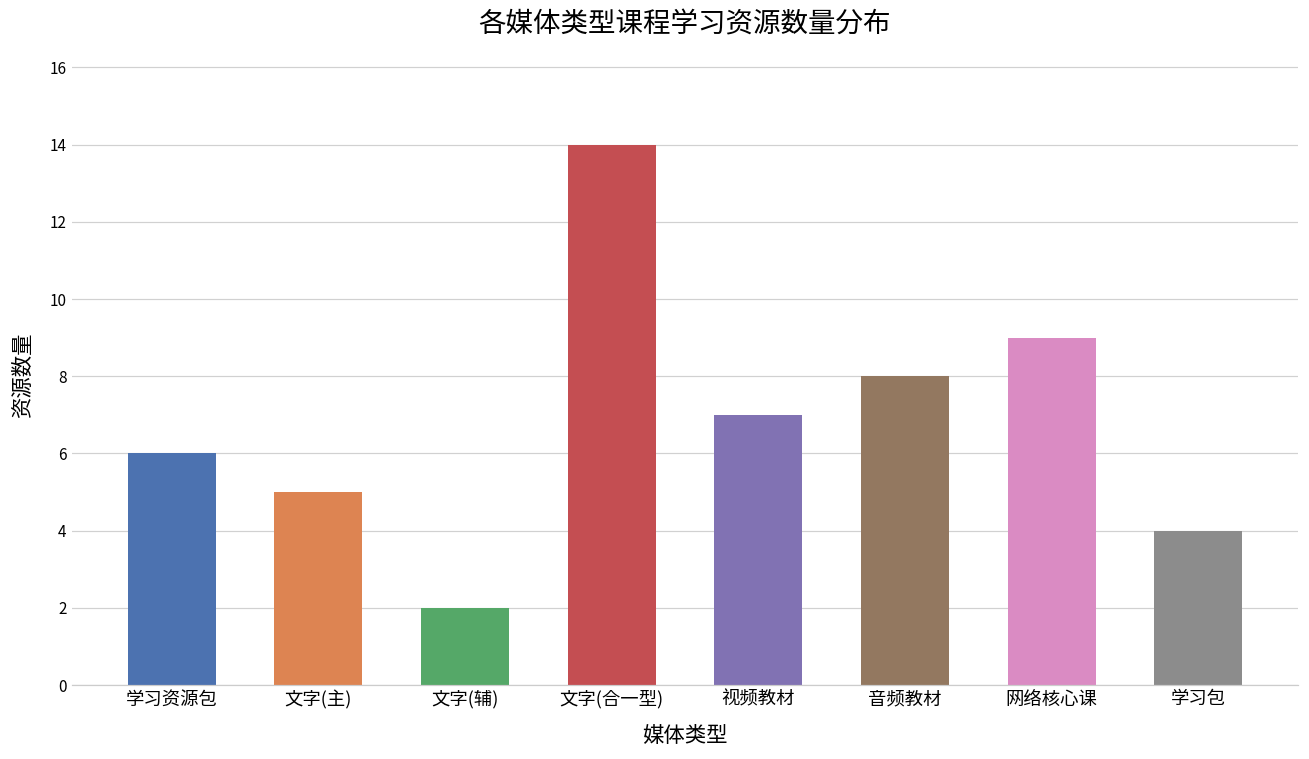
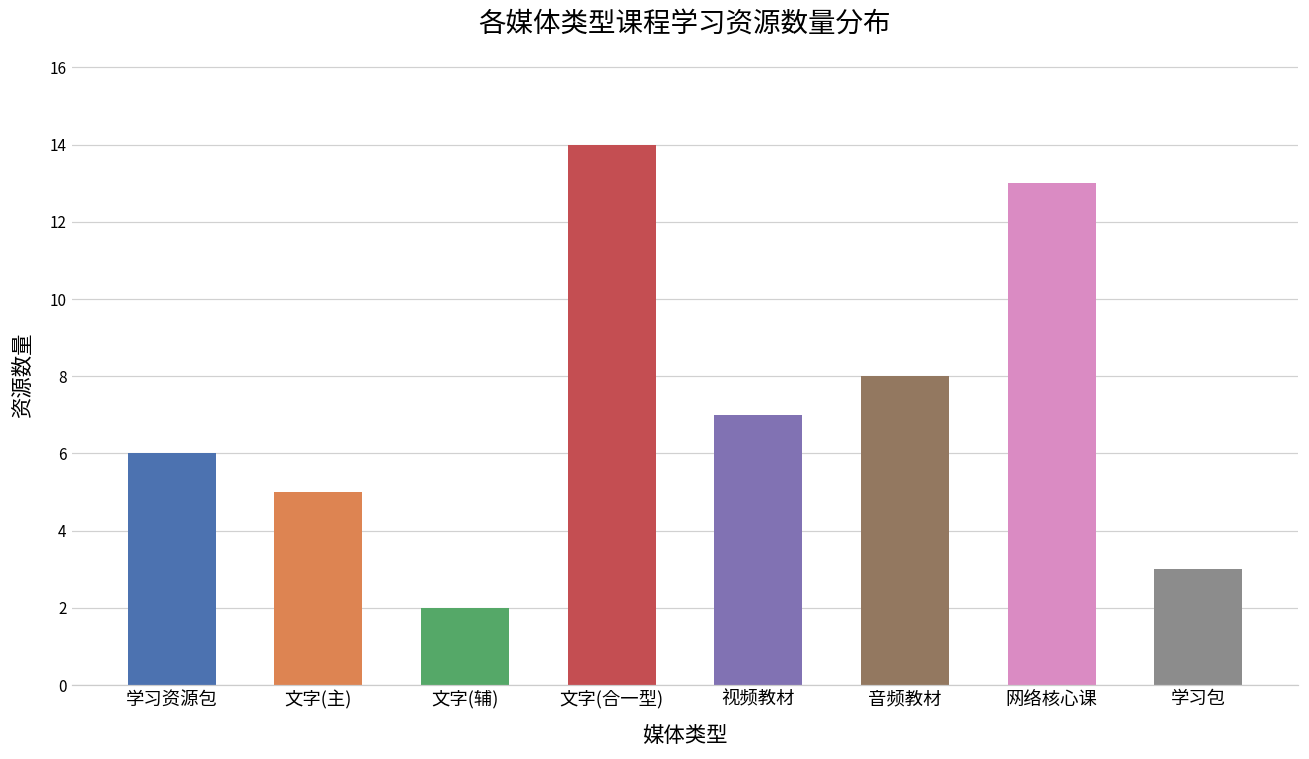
网络核心课: 9 -> 13
学习包: 4 -> 3
